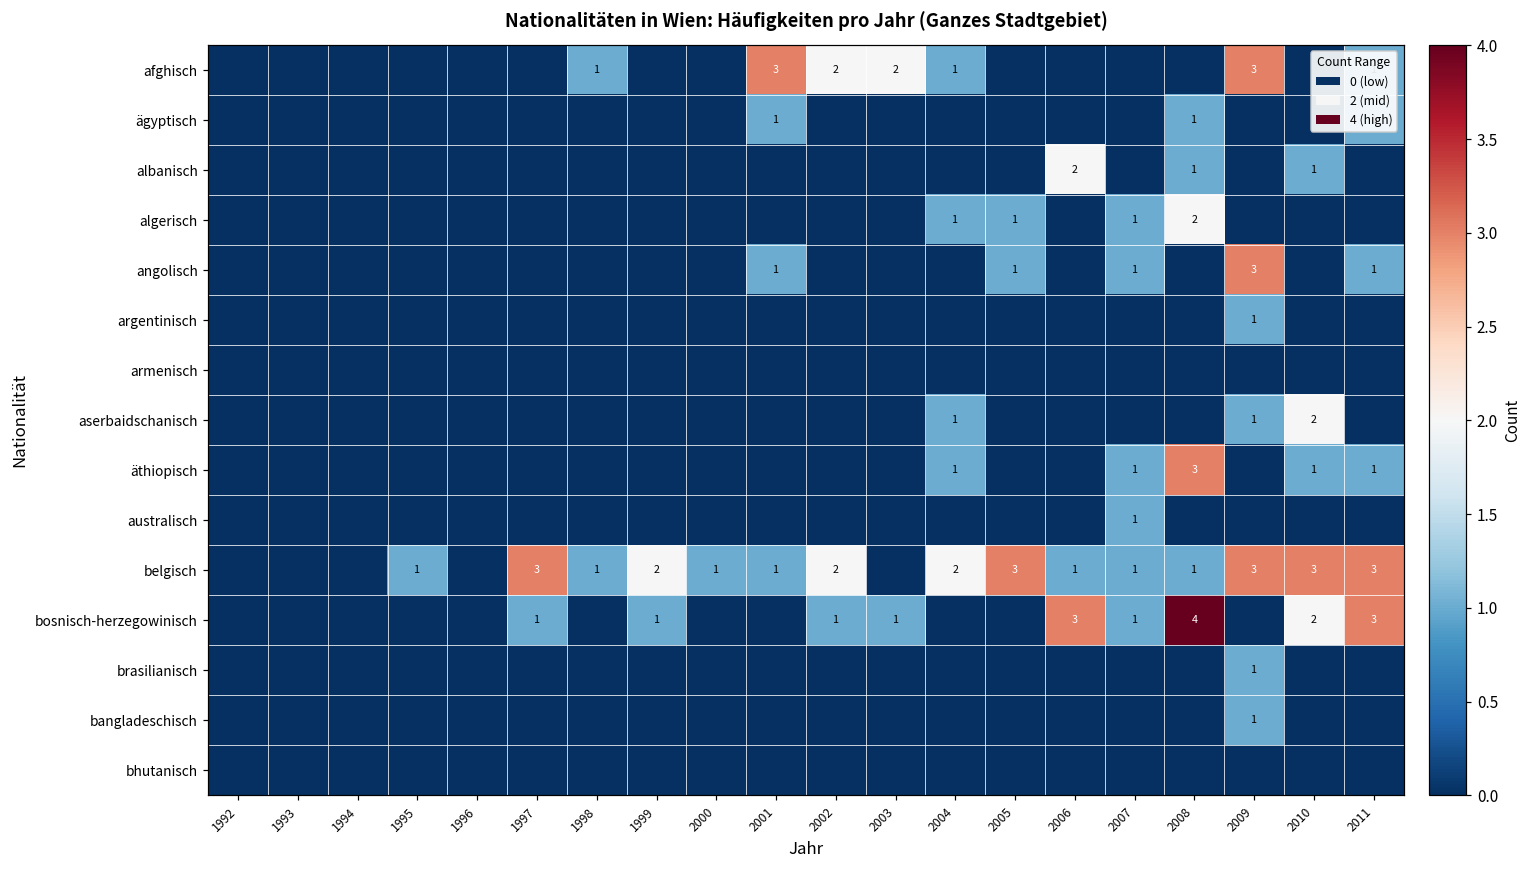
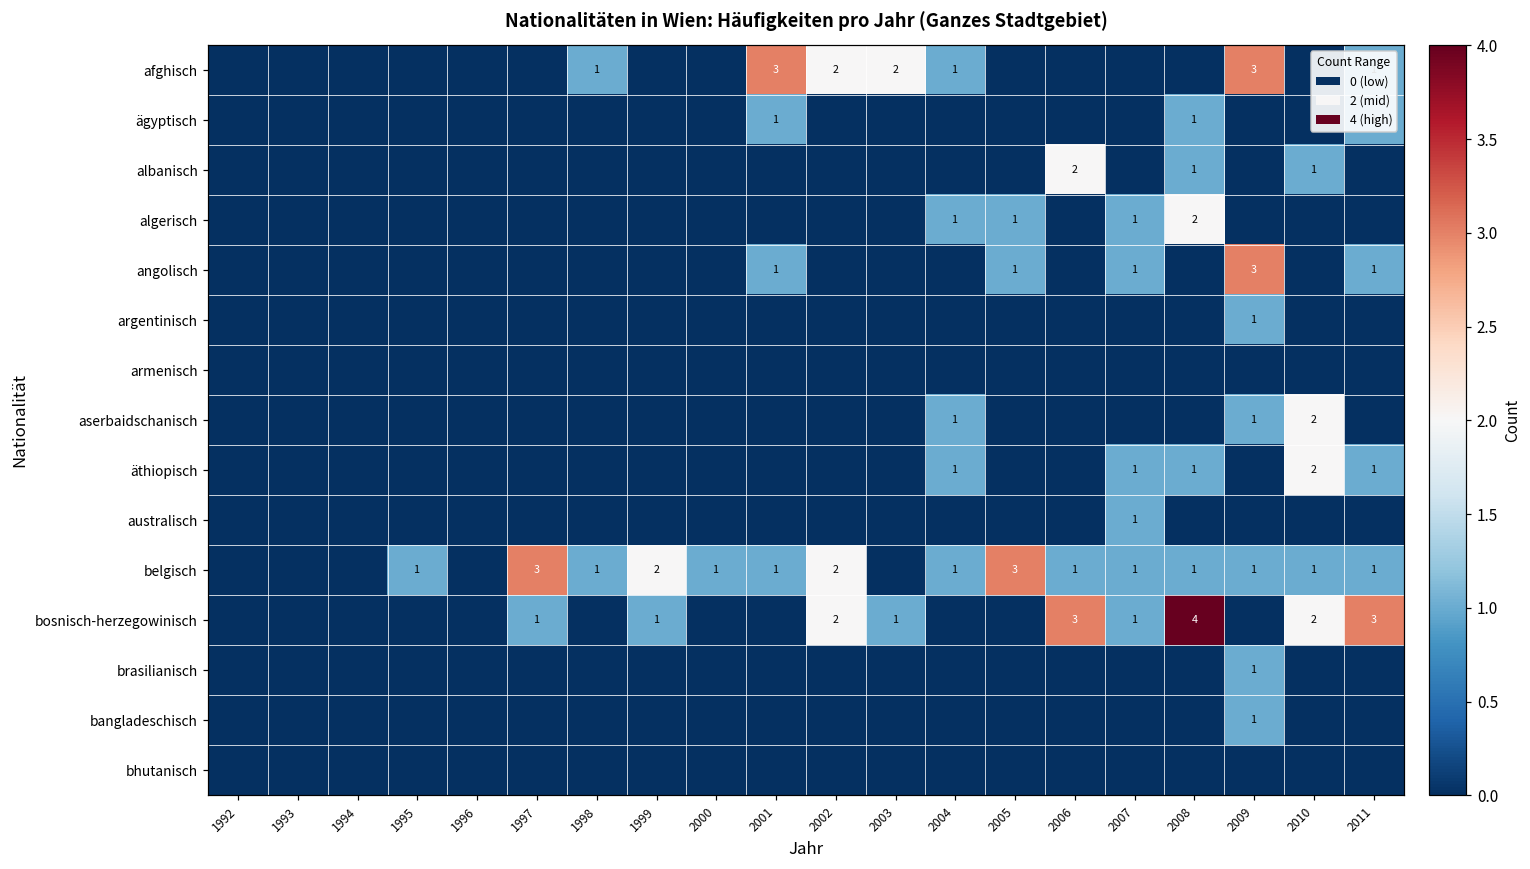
äthiopisch, 2008: 3 -> 1
äthiopisch, 2010: 1 -> 2
belgisch, 2004: 2 -> 1
belgisch, 2009: 3 -> 1
belgisch, 2010: 3 -> 1
belgisch, 2011: 3 -> 1
bosnisch-herzegowinisch, 2002: 1 -> 2
